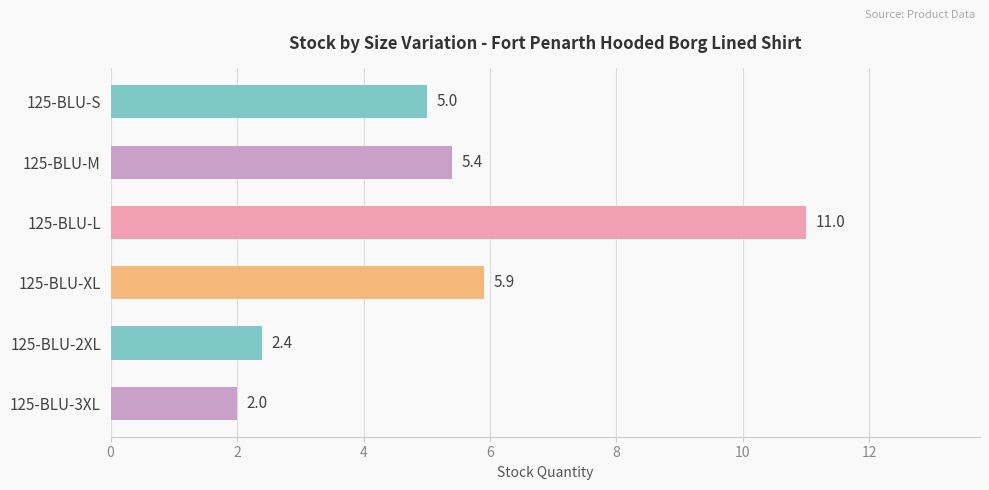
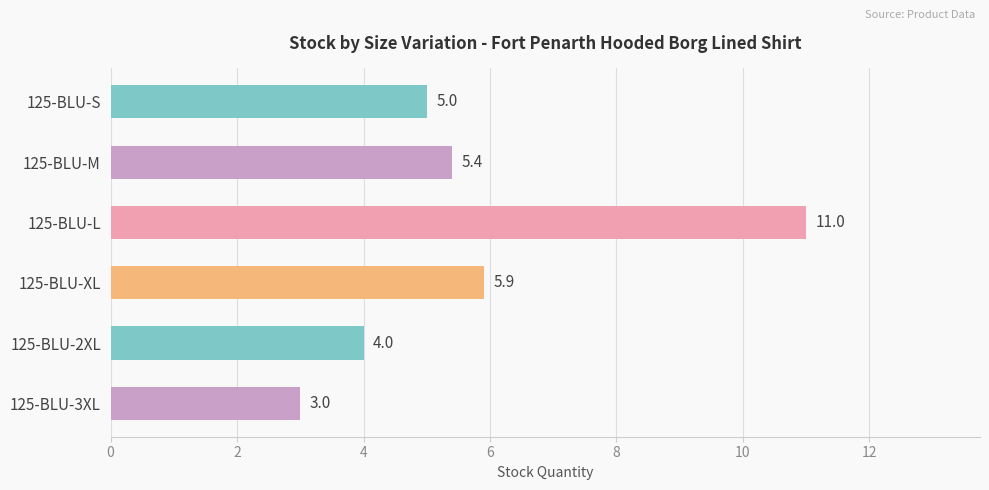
125-BLU-2XL: 2.4 -> 4.0
125-BLU-3XL: 2.0 -> 3.0
